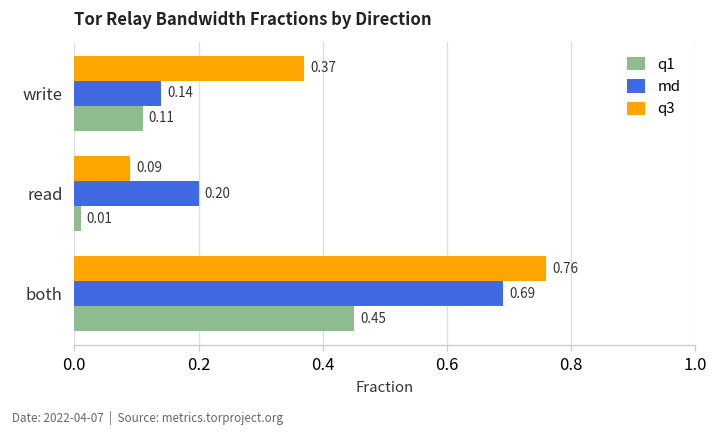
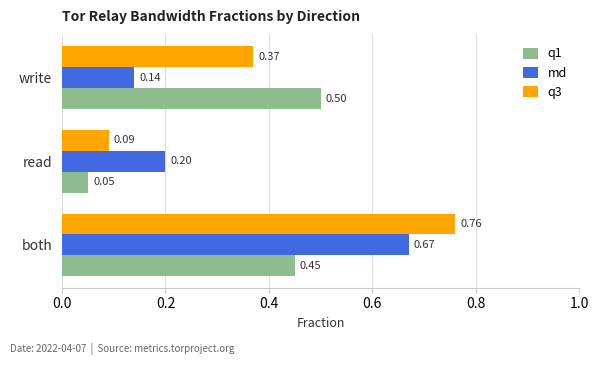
q1, write: 0.11 -> 0.50
q1, read: 0.01 -> 0.05
md, both: 0.69 -> 0.67
